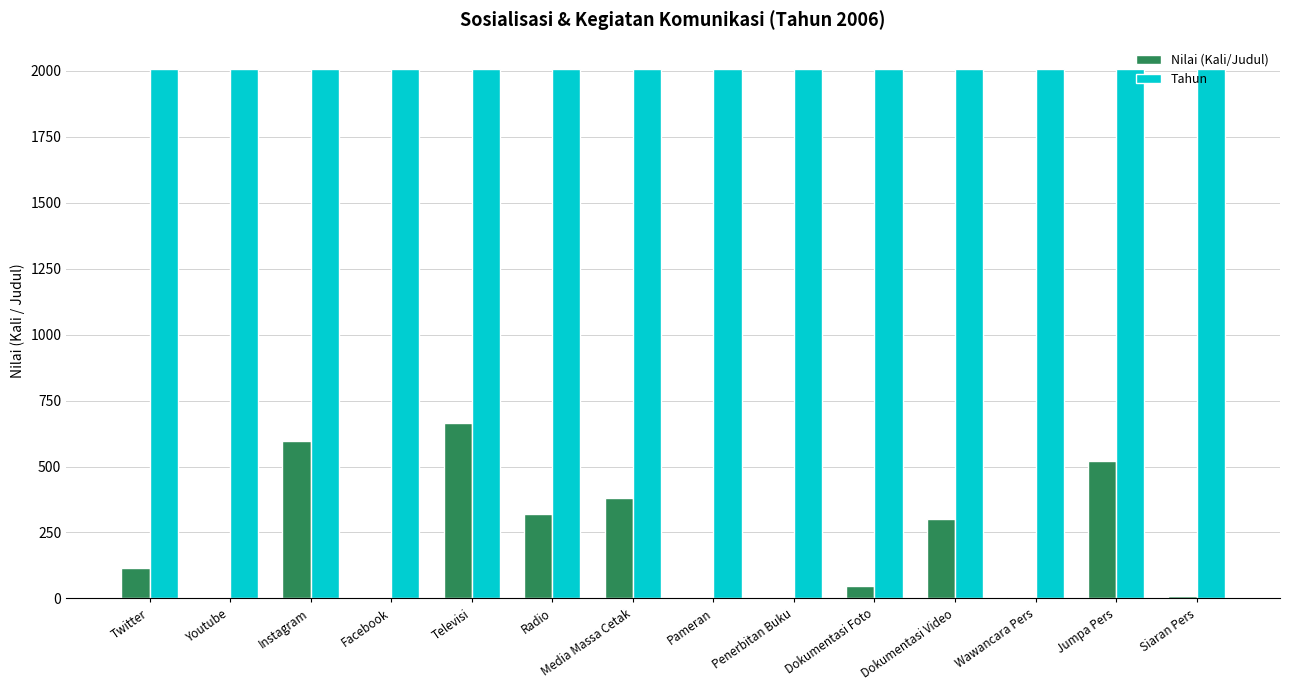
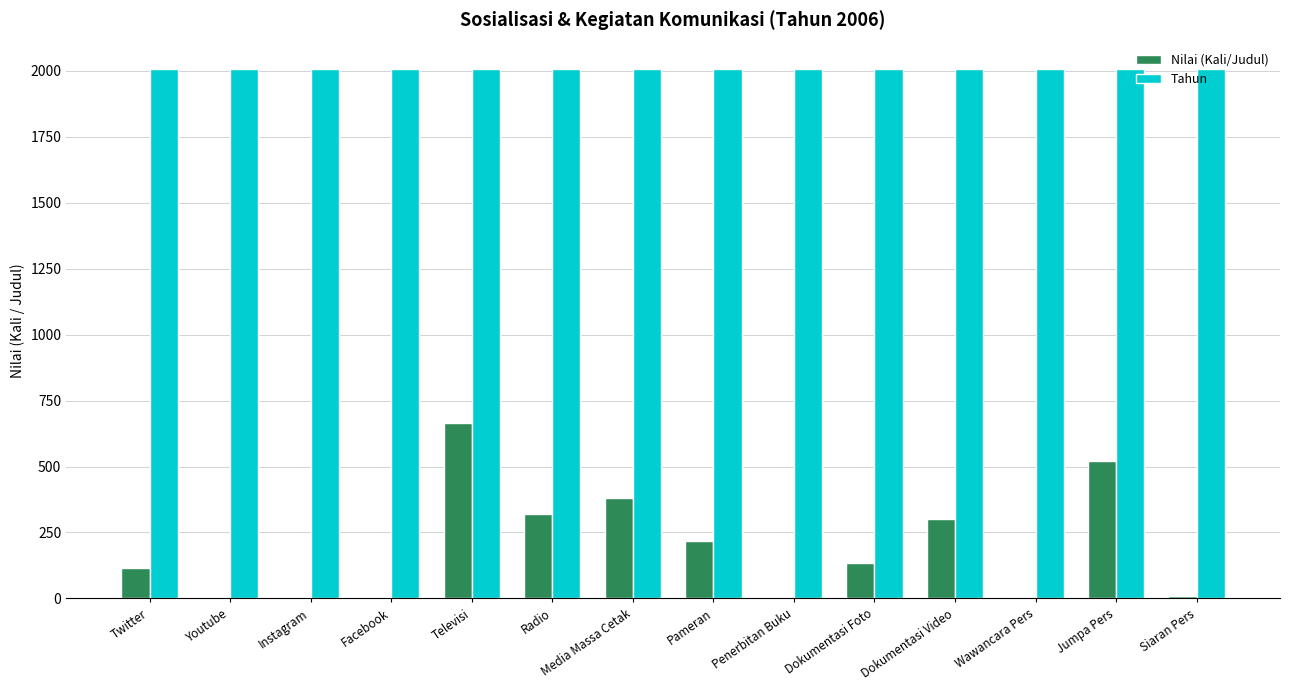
Nilai (Kali/Judul), Instagram: 600 -> 0
Nilai (Kali/Judul), Pameran: 0 -> 220
Nilai (Kali/Judul), Dokumentasi Foto: 50 -> 140
